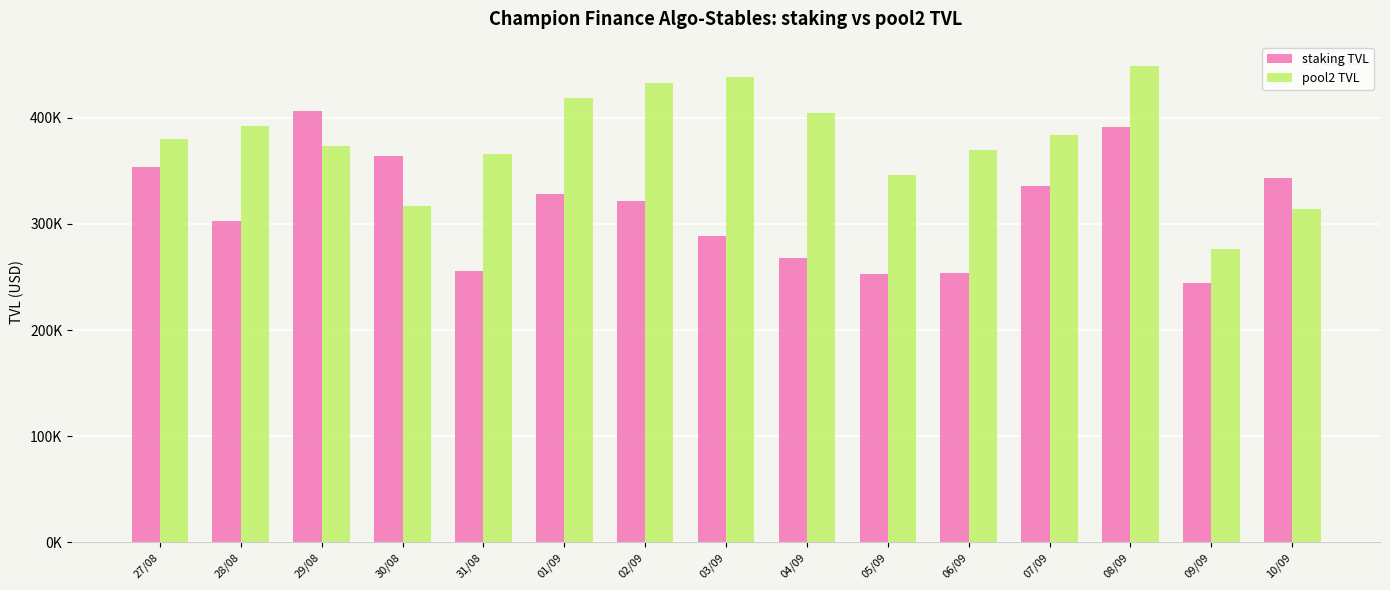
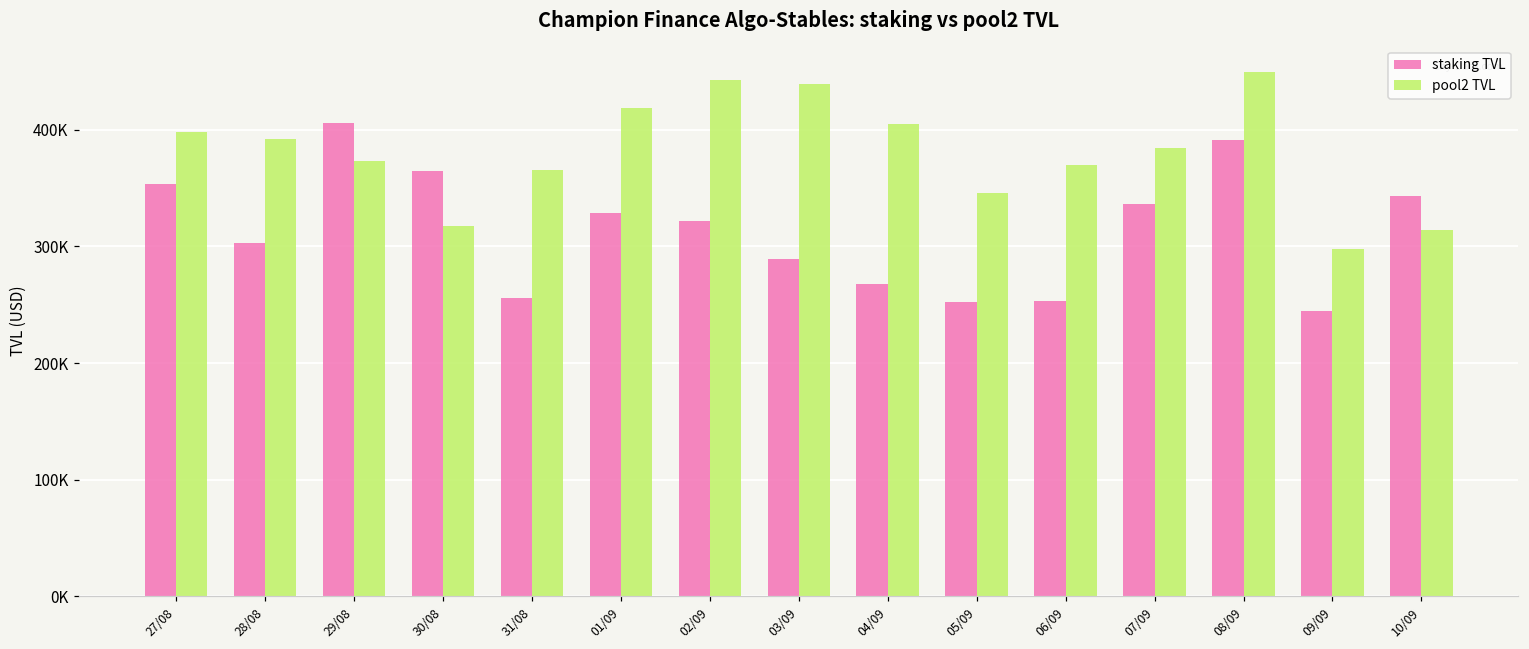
pool2 TVL, 27/08: 380000 -> 398000
pool2 TVL, 02/09: 432000 -> 443000
pool2 TVL, 09/09: 276000 -> 298000
